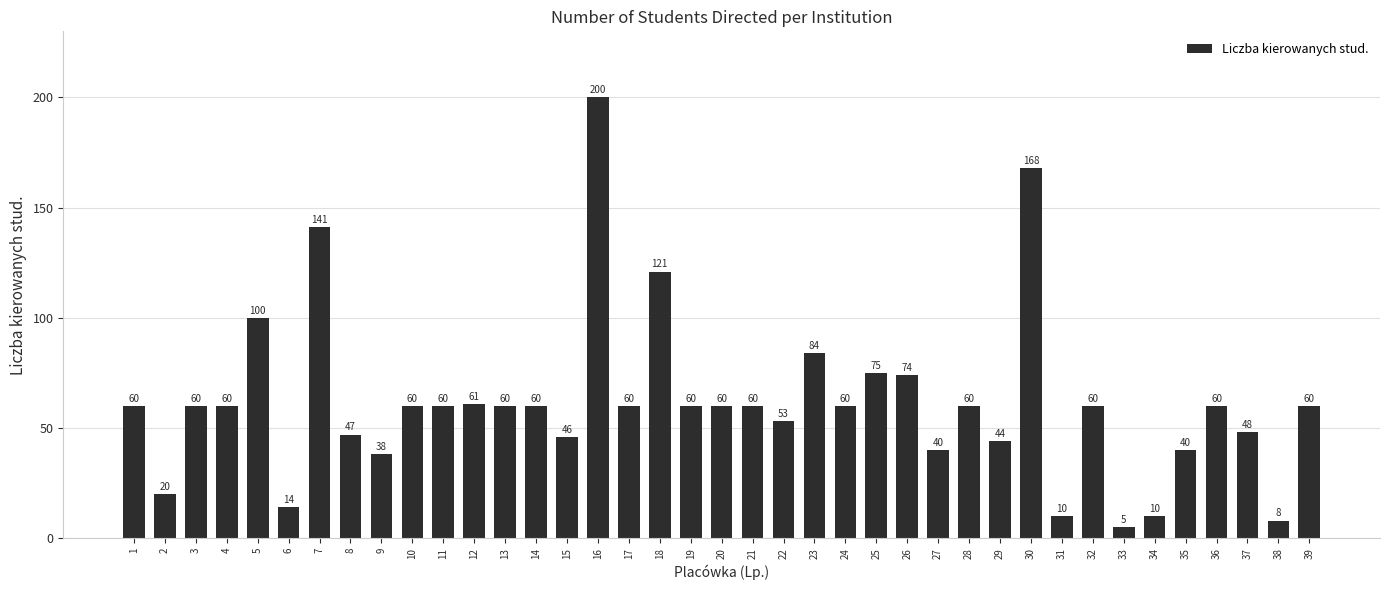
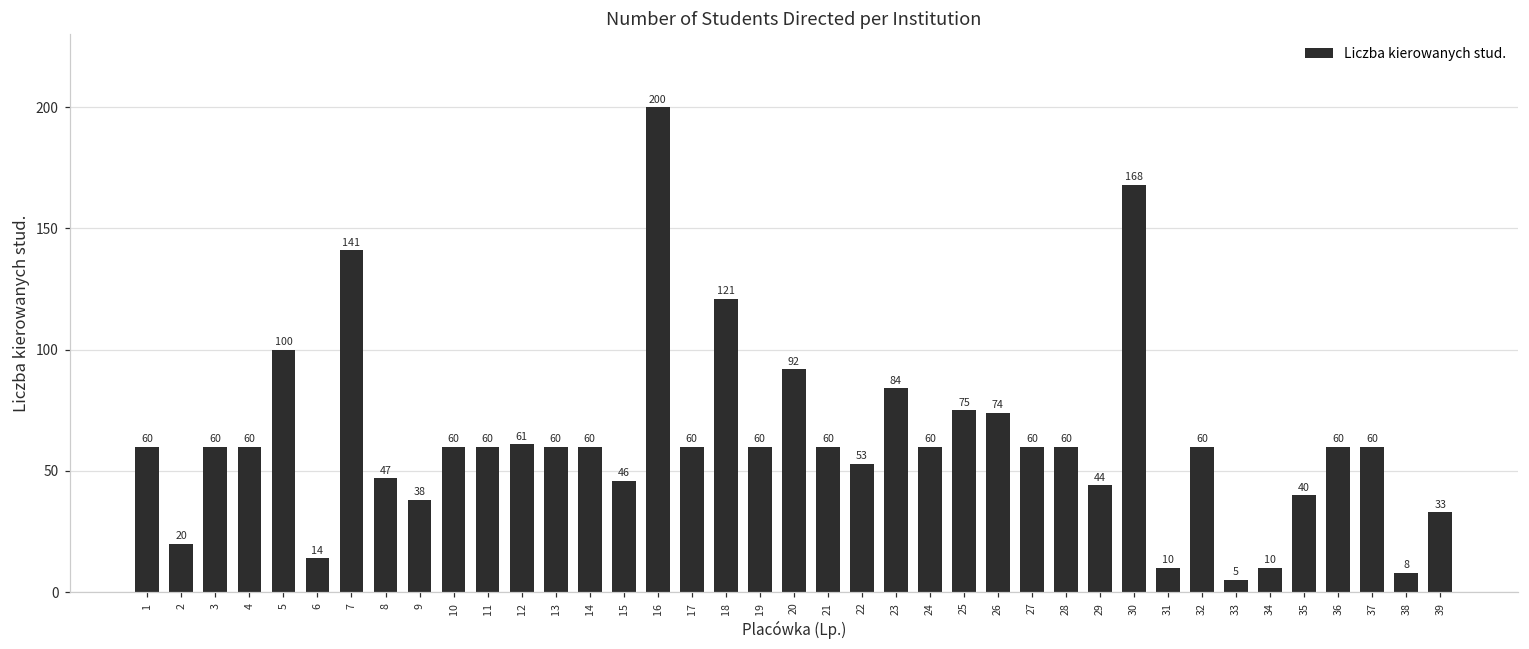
20: 60 -> 92
27: 40 -> 60
37: 48 -> 60
39: 60 -> 33
